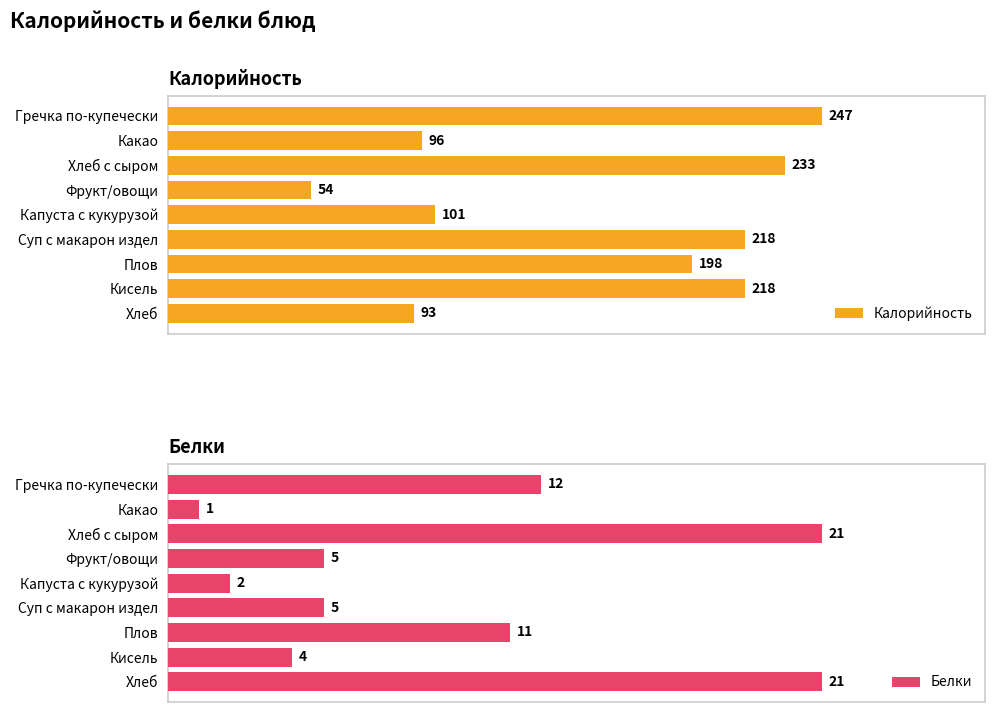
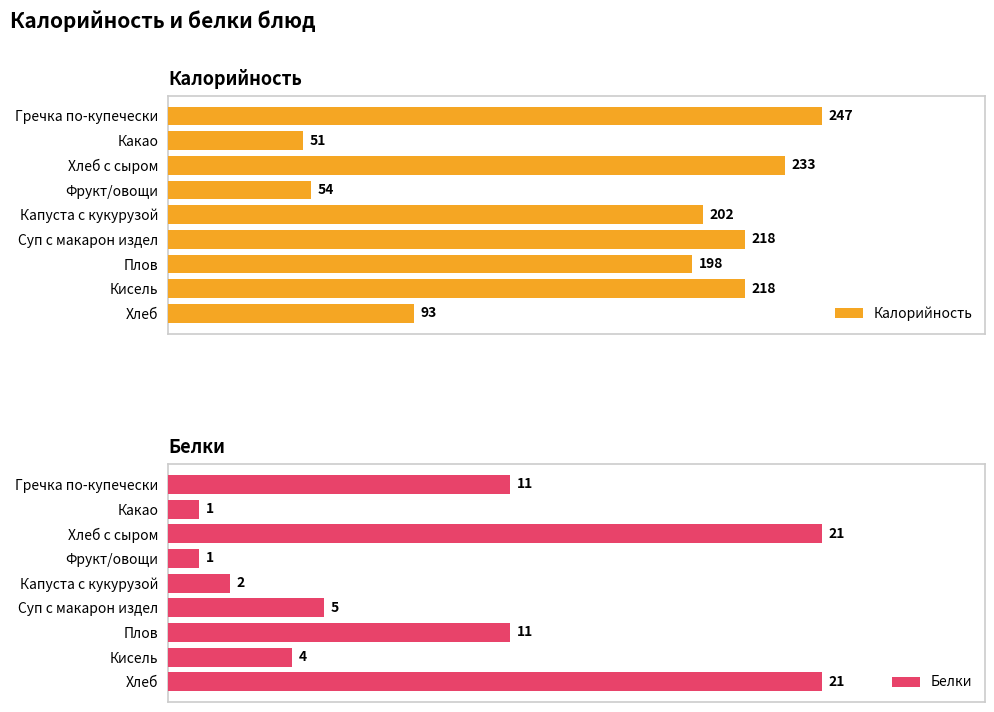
Калорийность, Какао: 96 -> 51
Калорийность, Капуста с кукурузой: 101 -> 202
Белки, Гречка по-купечески: 12 -> 11
Белки, Фрукт/овощи: 5 -> 1
